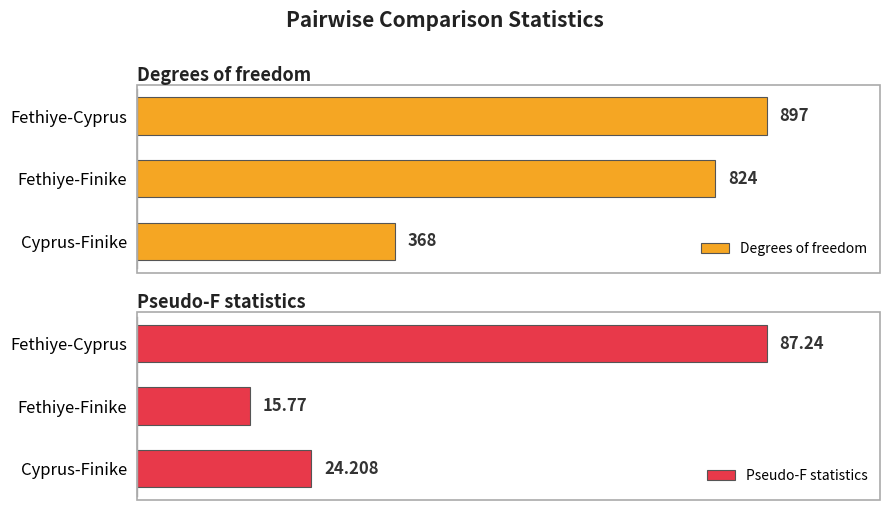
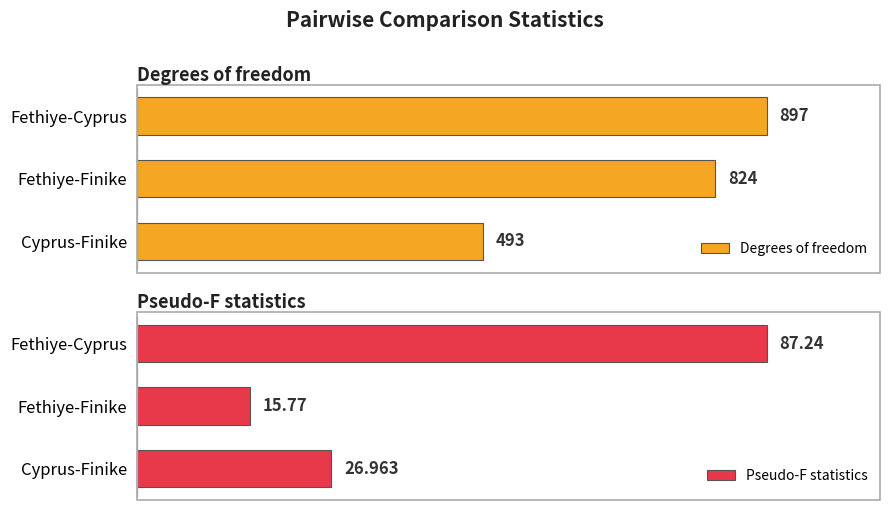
Degrees of freedom, Cyprus-Finike: 368 -> 493
Pseudo-F statistics, Cyprus-Finike: 24.208 -> 26.963
